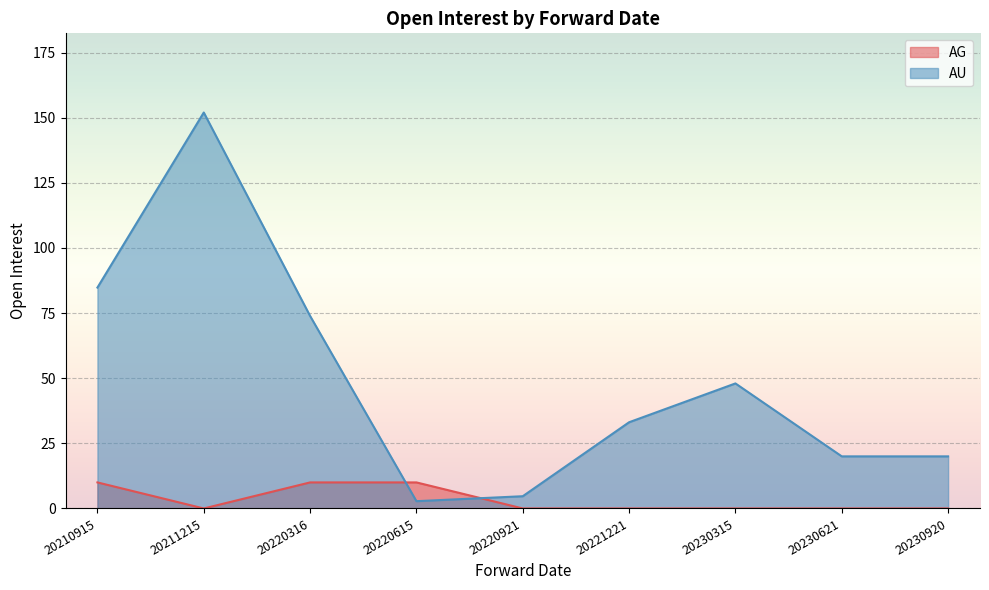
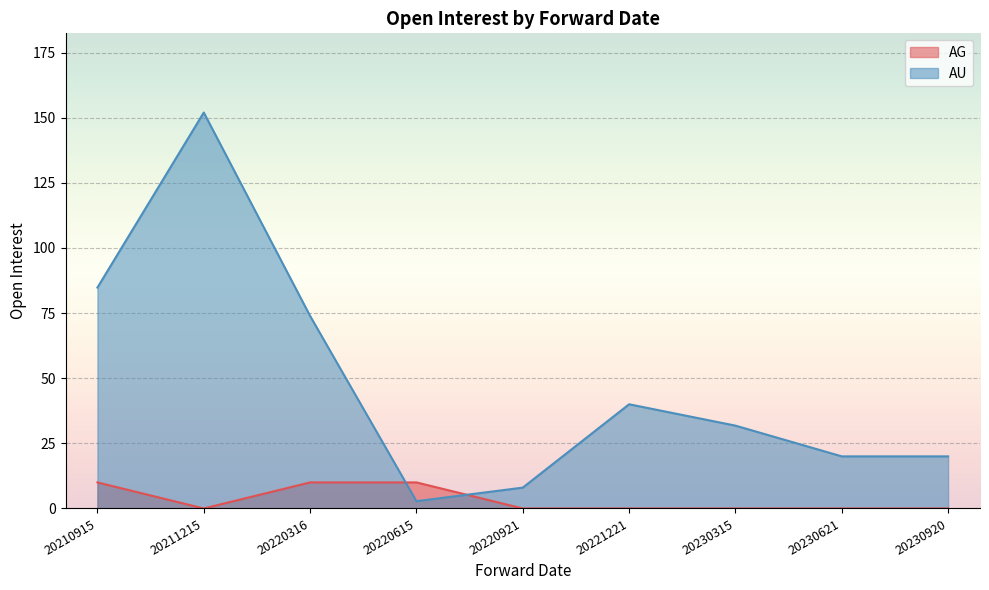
AU, 20220921: 5 -> 8
AU, 20221221: 33 -> 40
AU, 20230315: 48 -> 32
